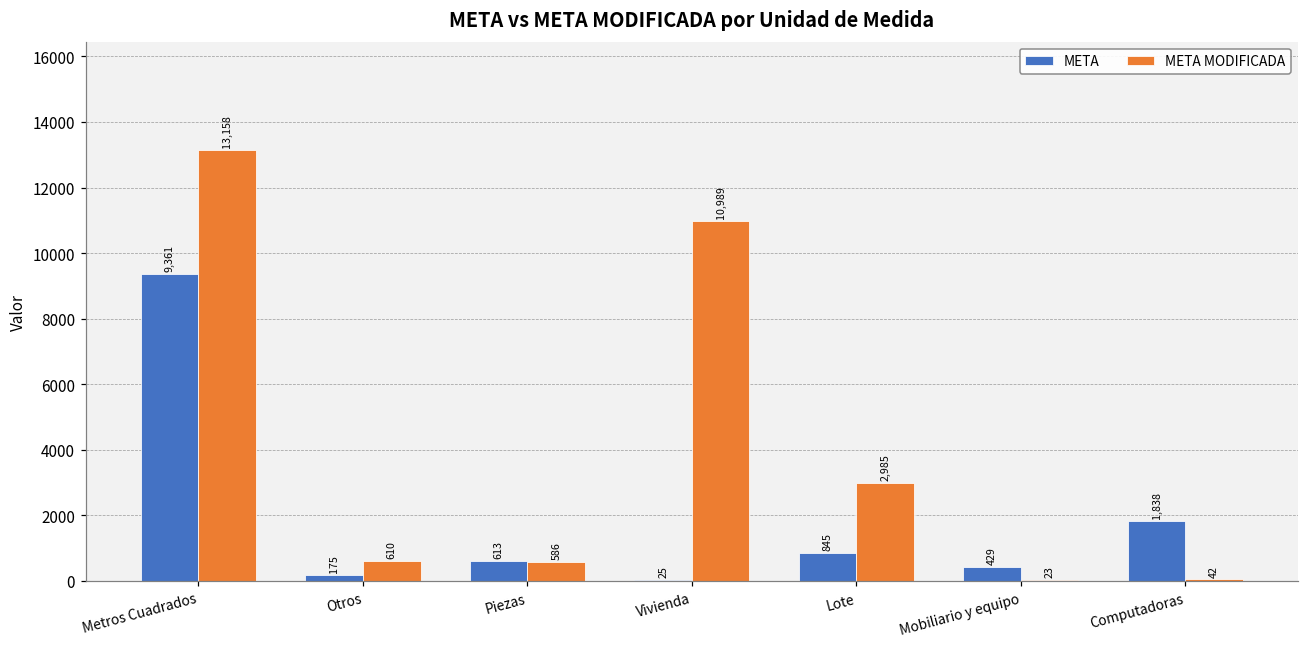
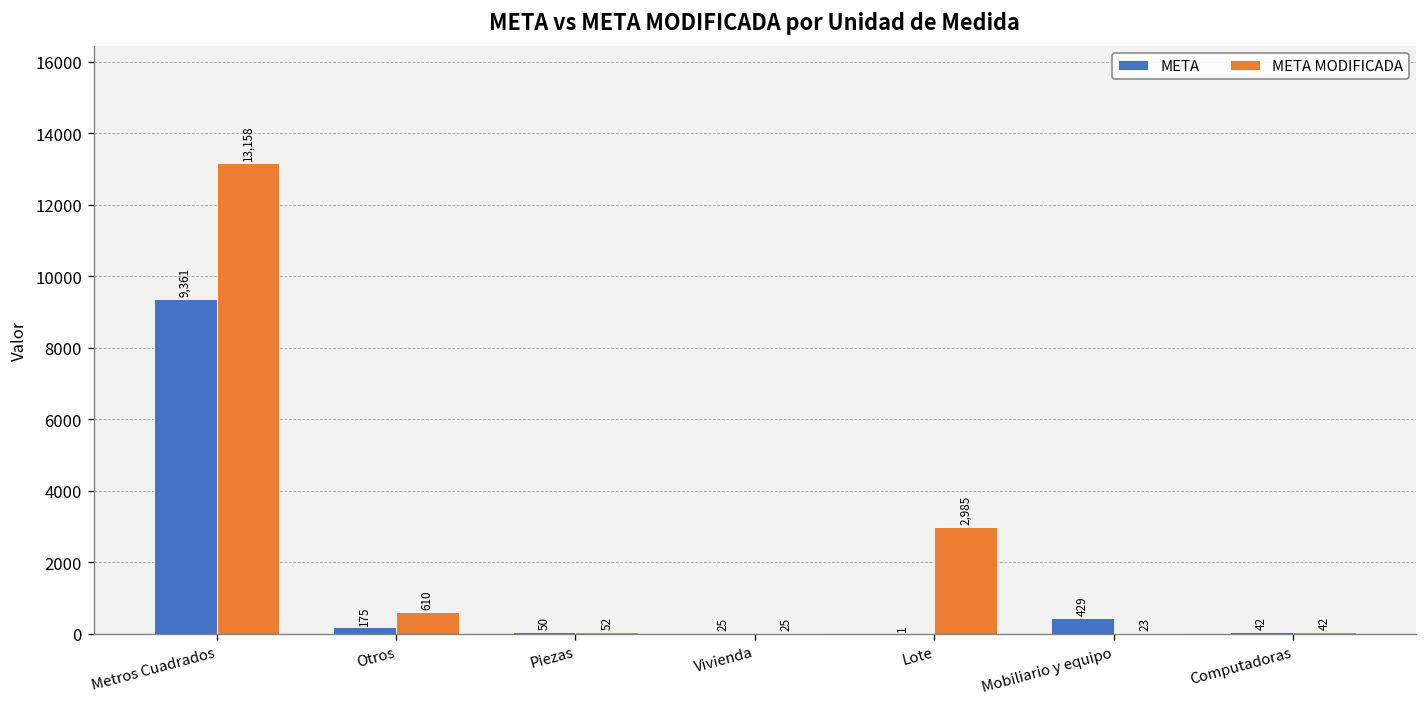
META, Piezas: 613 -> 50
META MODIFICADA, Piezas: 586 -> 52
META MODIFICADA, Vivienda: 10,989 -> 25
META, Lote: 845 -> 1
META, Computadoras: 1,838 -> 42
